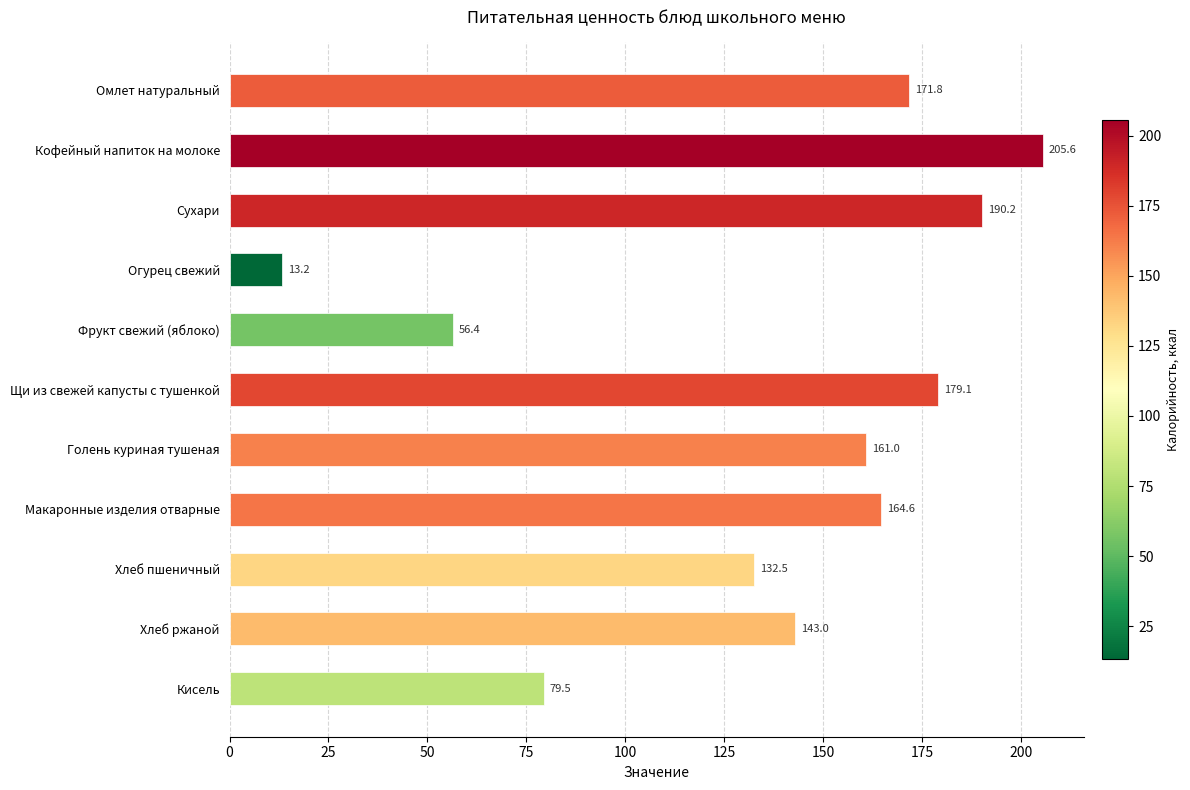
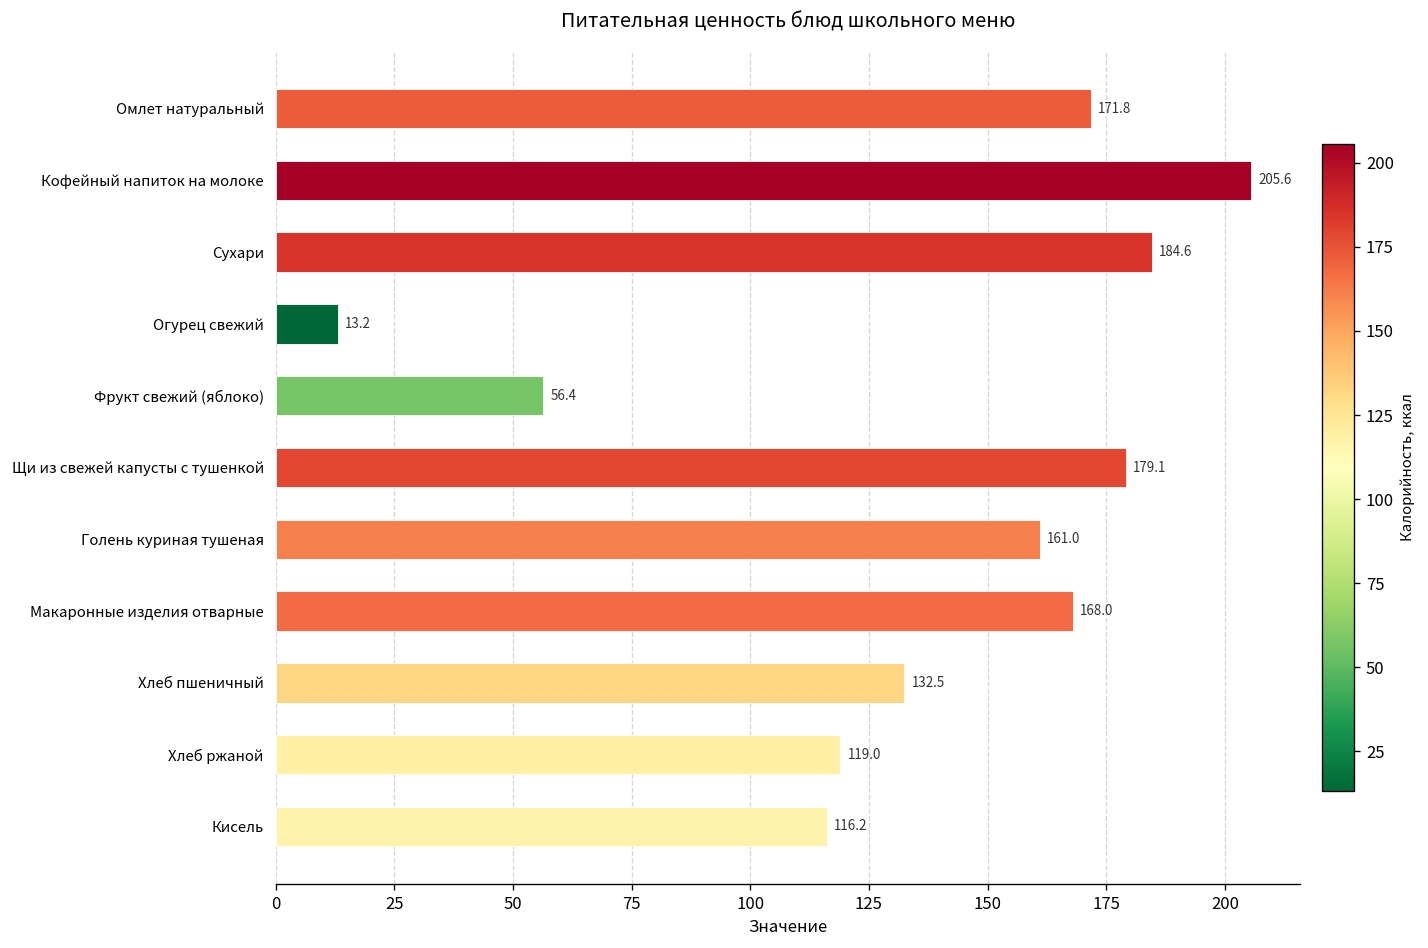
Сухари: 190.2 -> 184.6
Макаронные изделия отварные: 164.6 -> 168.0
Хлеб ржаной: 143.0 -> 119.0
Кисель: 79.5 -> 116.2
